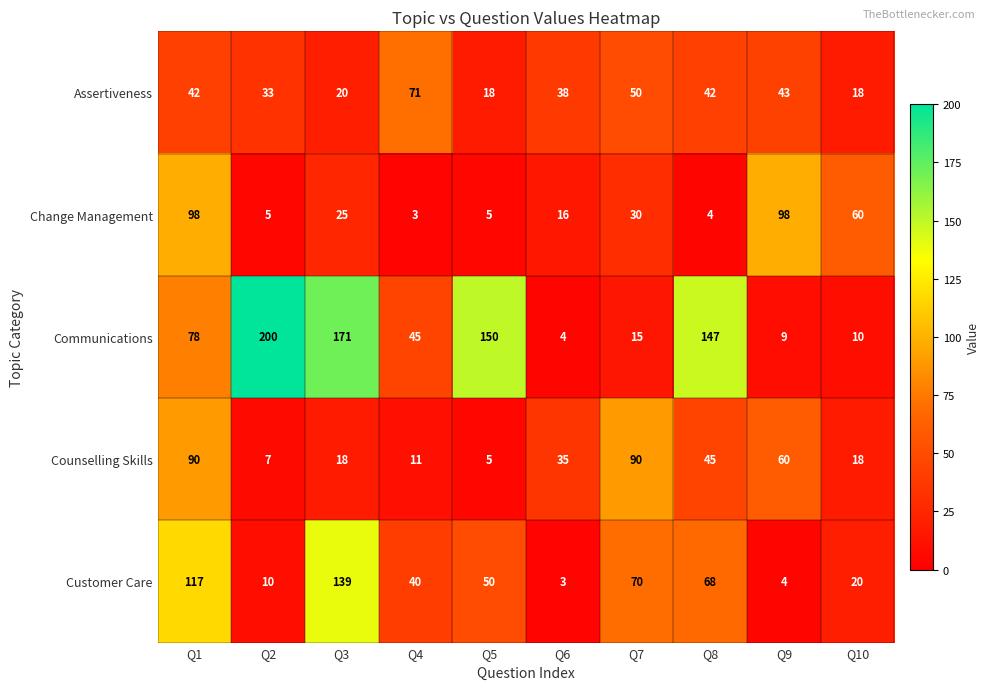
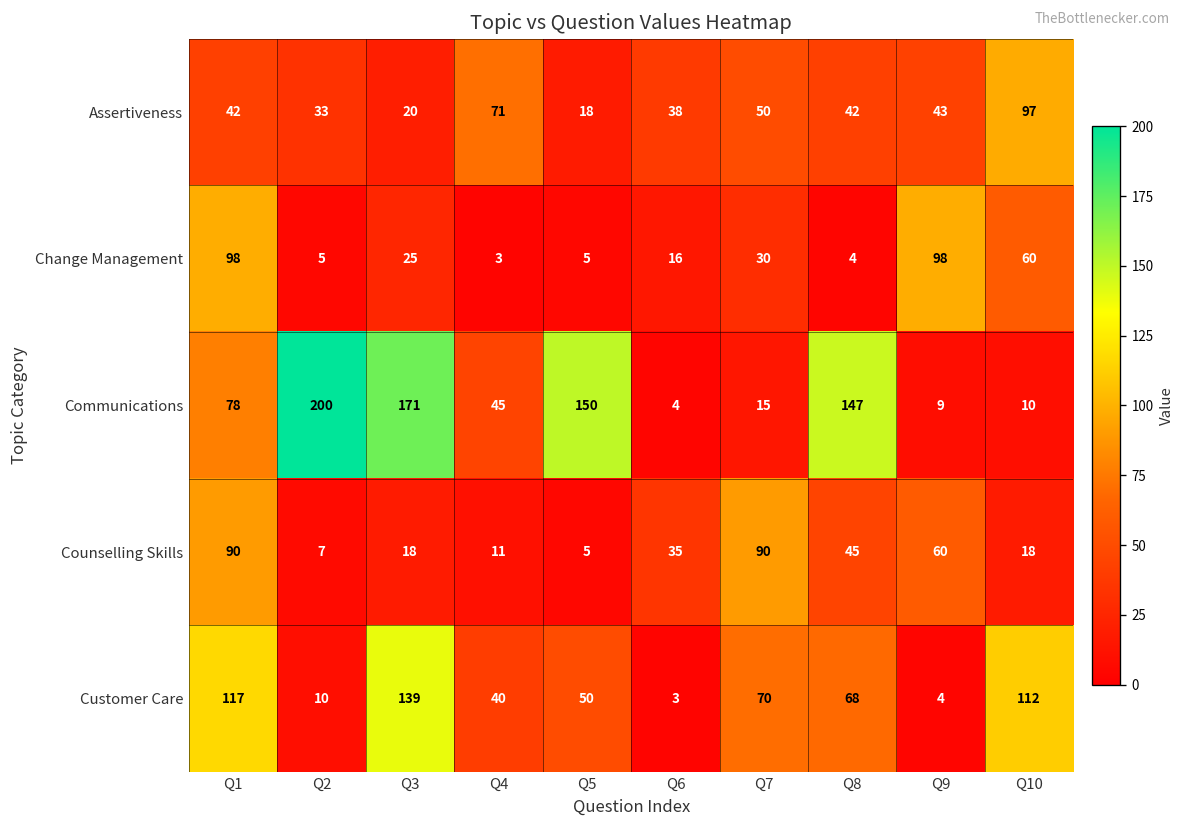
Assertiveness, Q10: 18 -> 97
Customer Care, Q10: 20 -> 112
